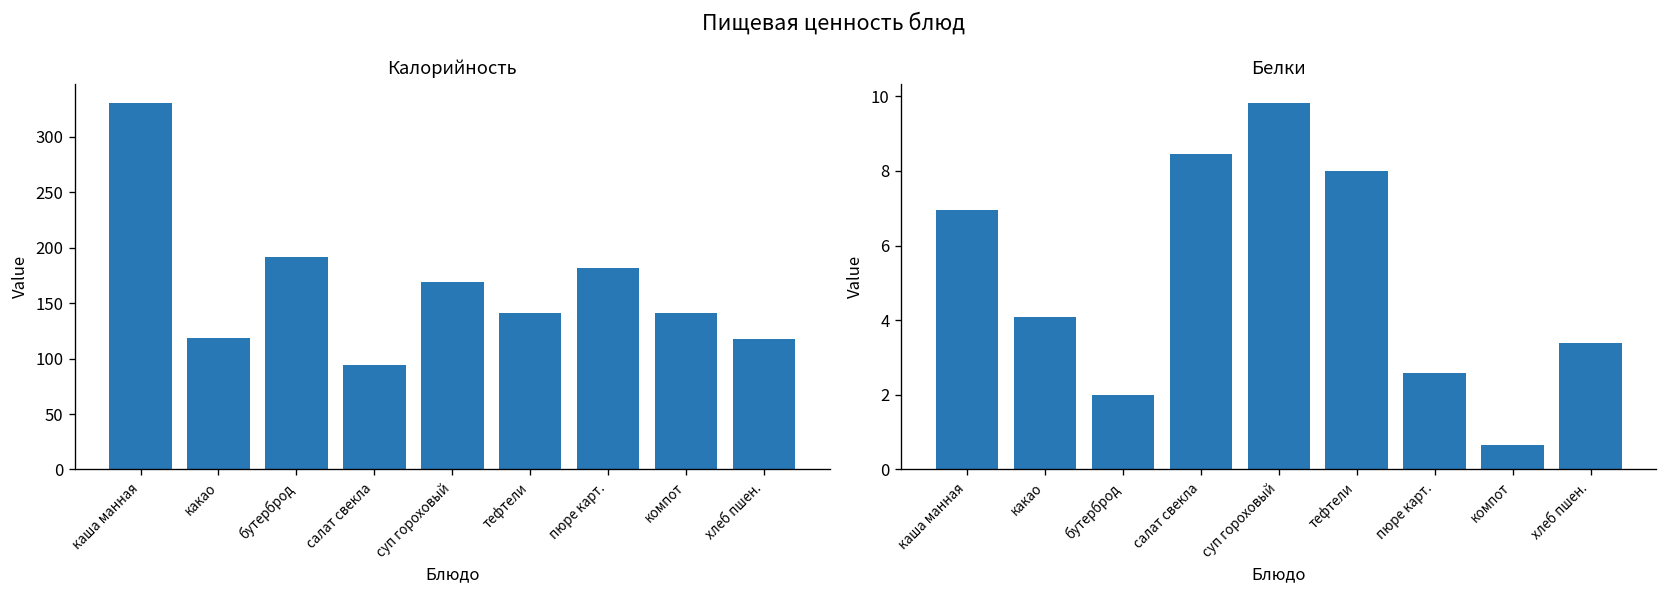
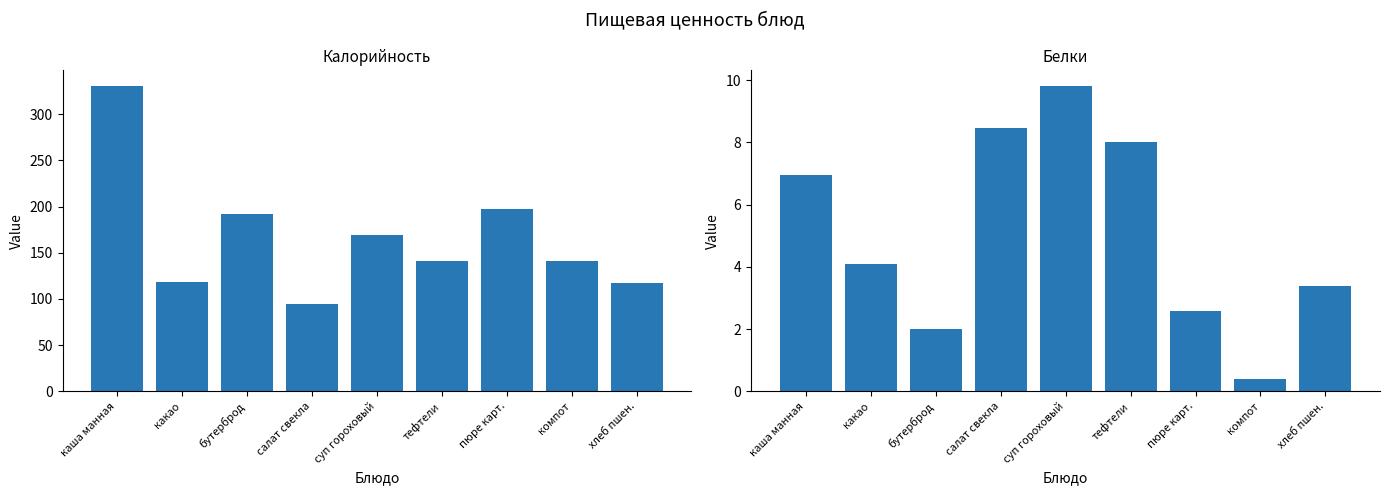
Калорийность, пюре карт.: 180 -> 200
Белки, компот: 0.7 -> 0.4
